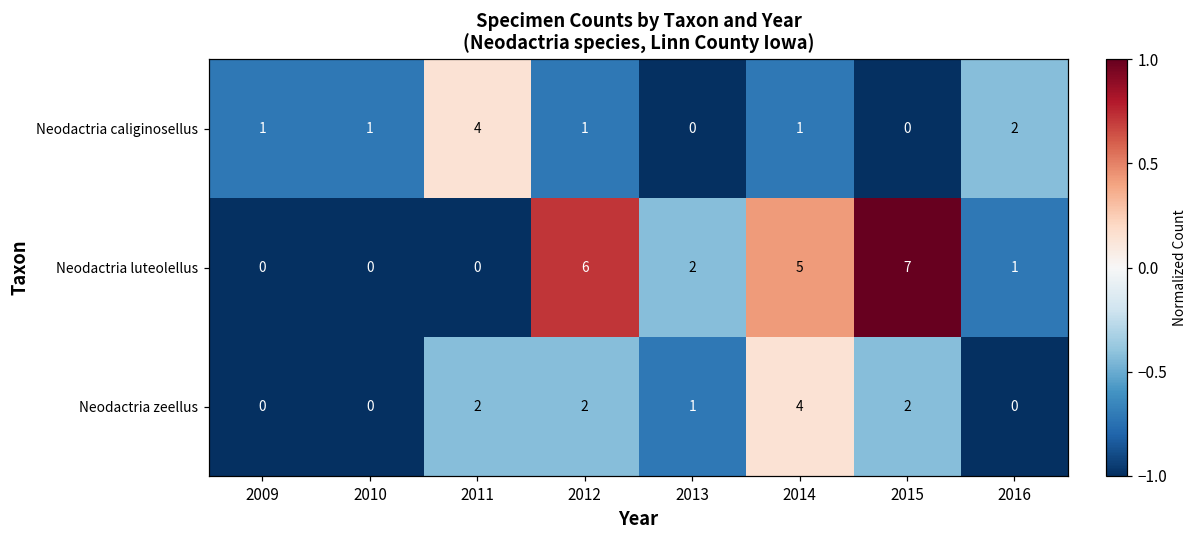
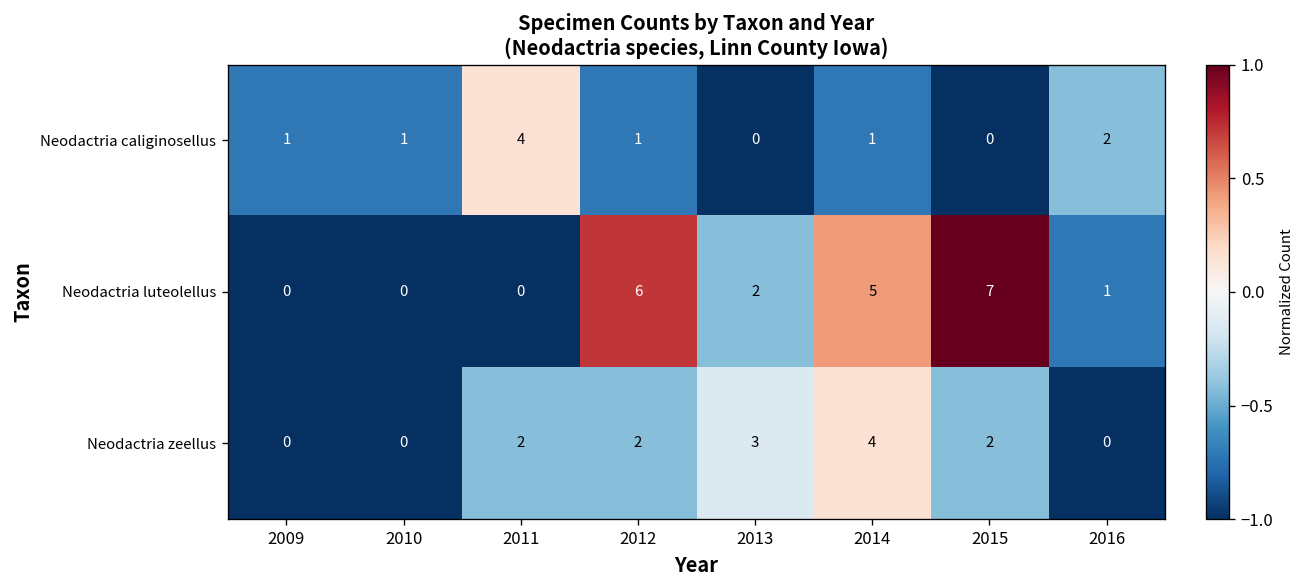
Neodactria zeellus, 2013: 1 -> 3
